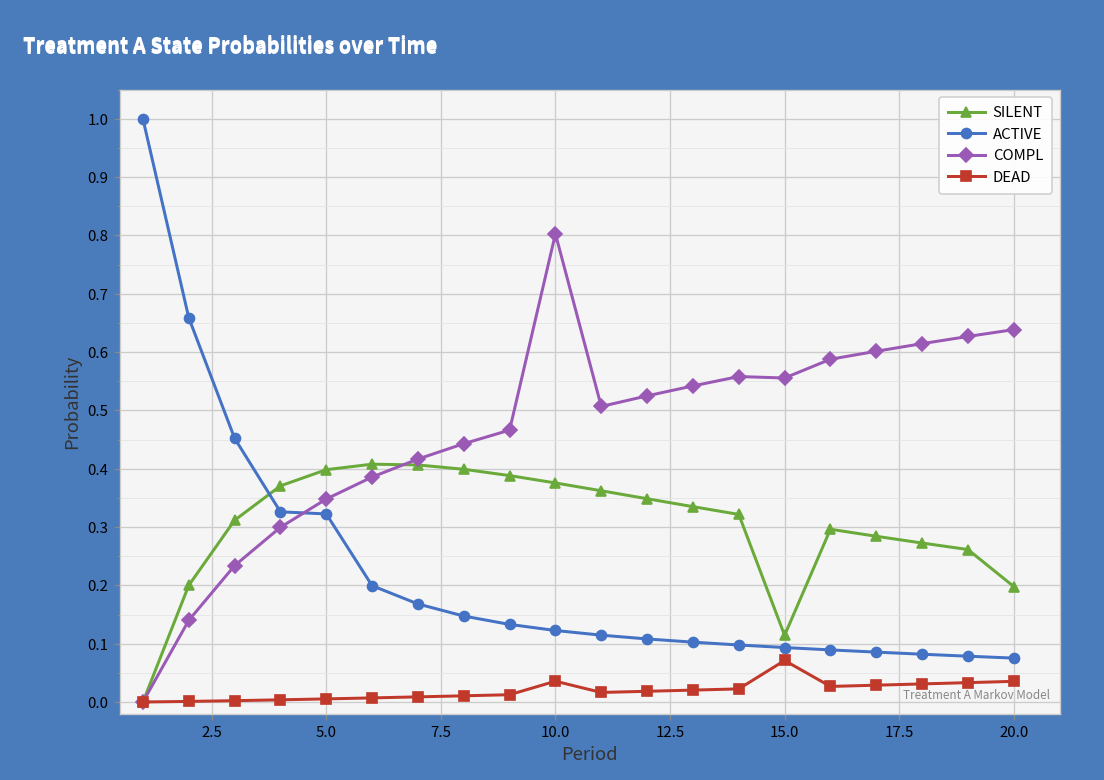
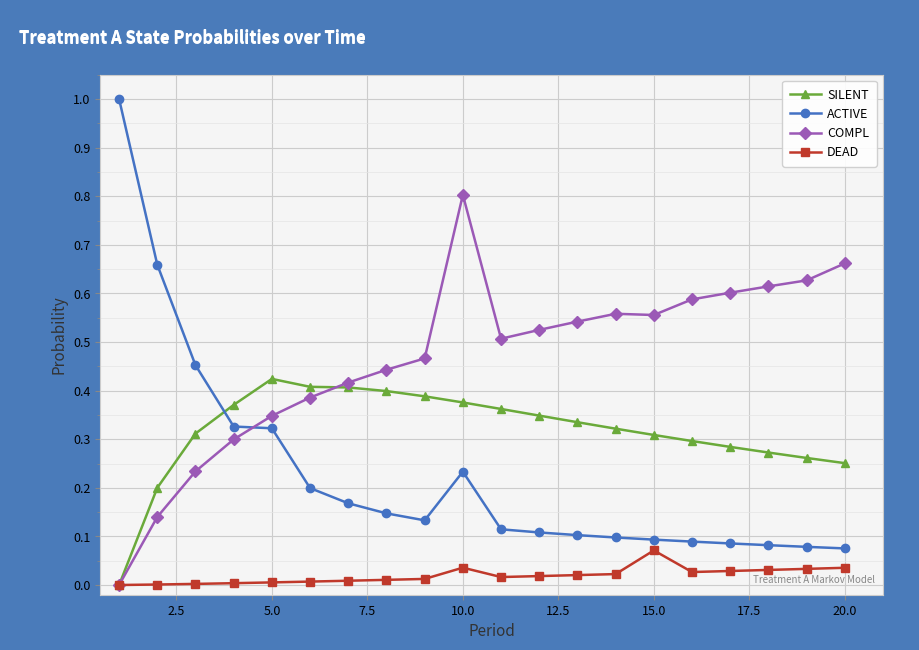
SILENT, 5.0: 0.40 -> 0.42
ACTIVE, 10.0: 0.12 -> 0.23
SILENT, 15.0: 0.11 -> 0.31
SILENT, 20.0: 0.20 -> 0.25
COMPL, 20.0: 0.64 -> 0.66
